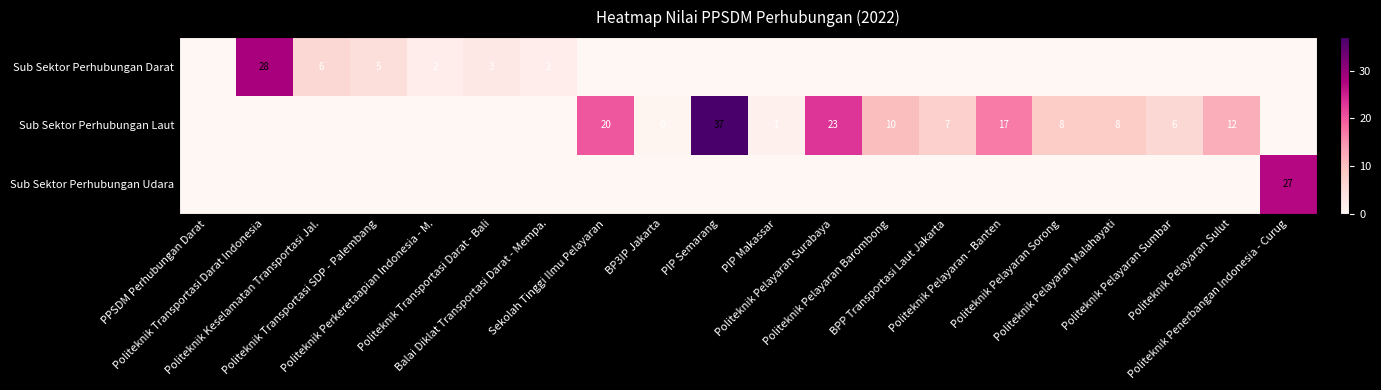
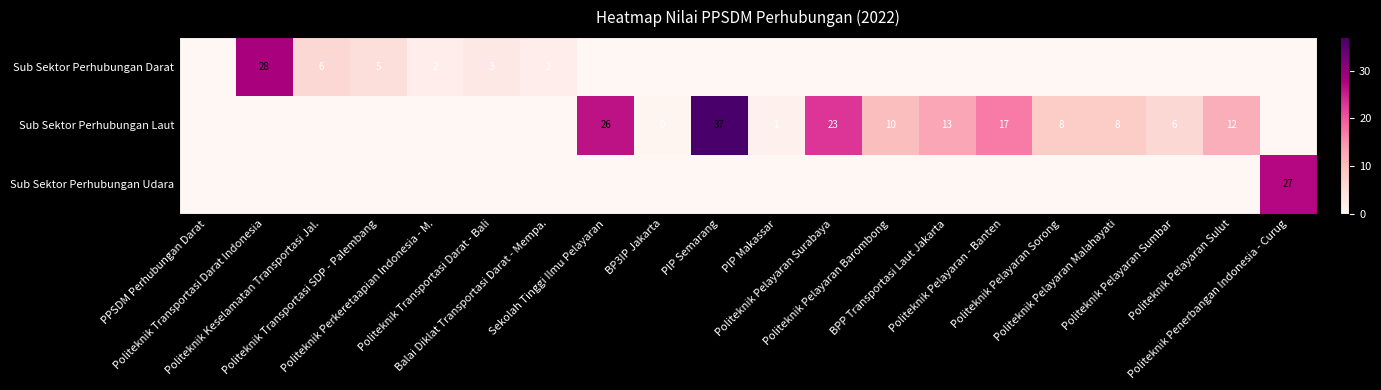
Sub Sektor Perhubungan Laut, Sekolah Tinggi Ilmu Pelayaran: 20 -> 26
Sub Sektor Perhubungan Laut, BPP Transportasi Laut Jakarta: 7 -> 13
